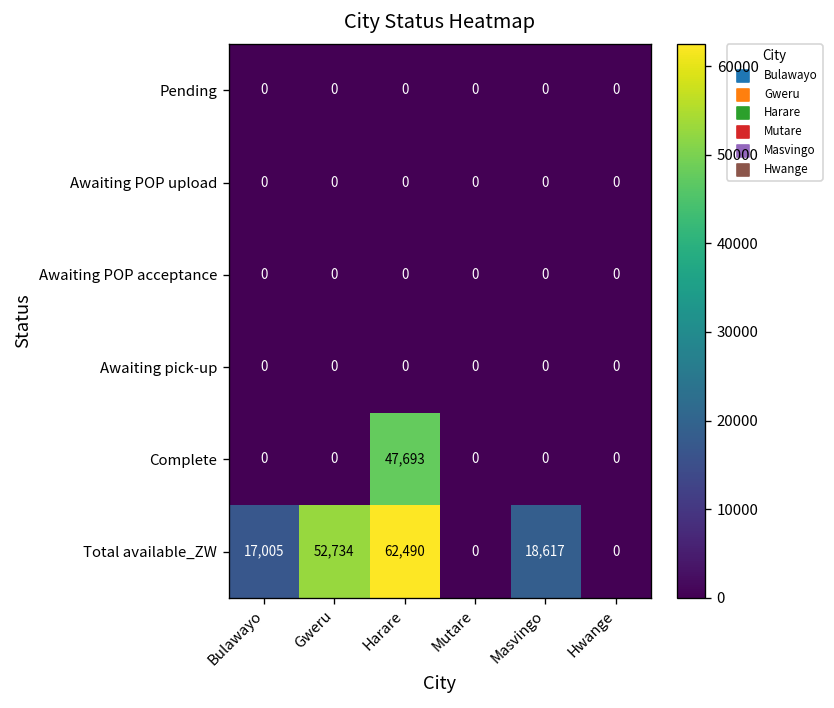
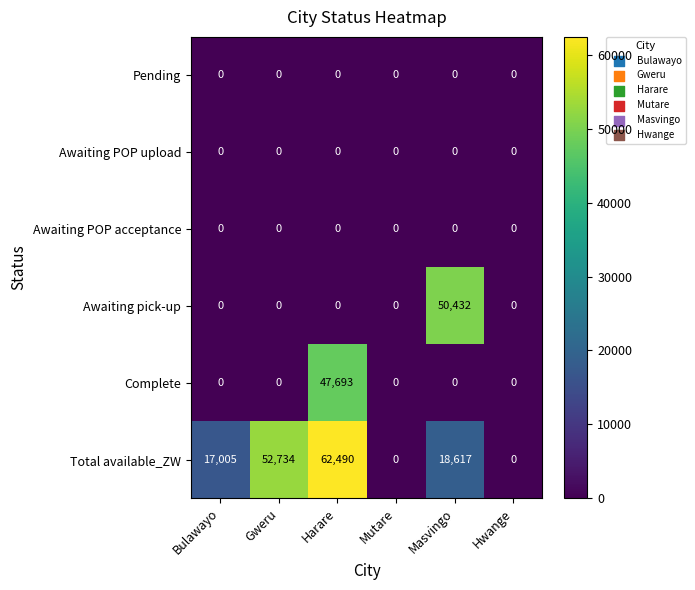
Awaiting pick-up, Masvingo: 0 -> 50,432
